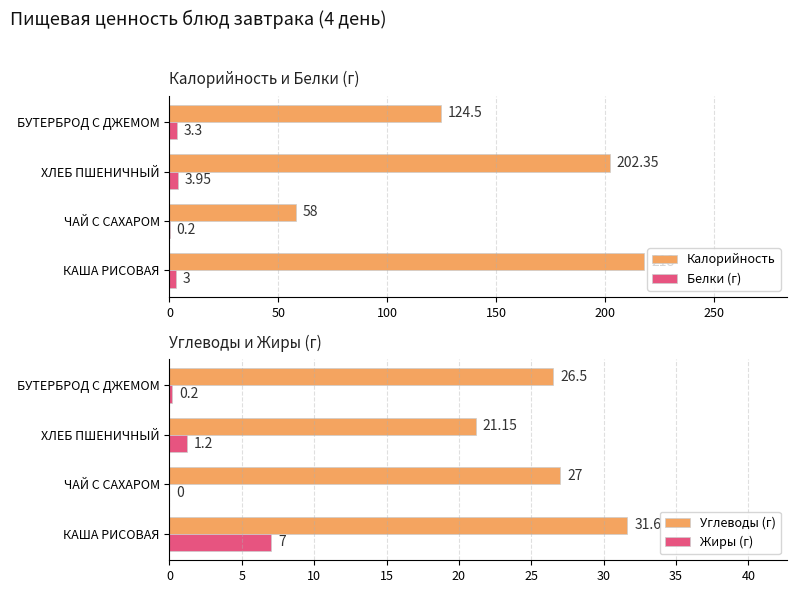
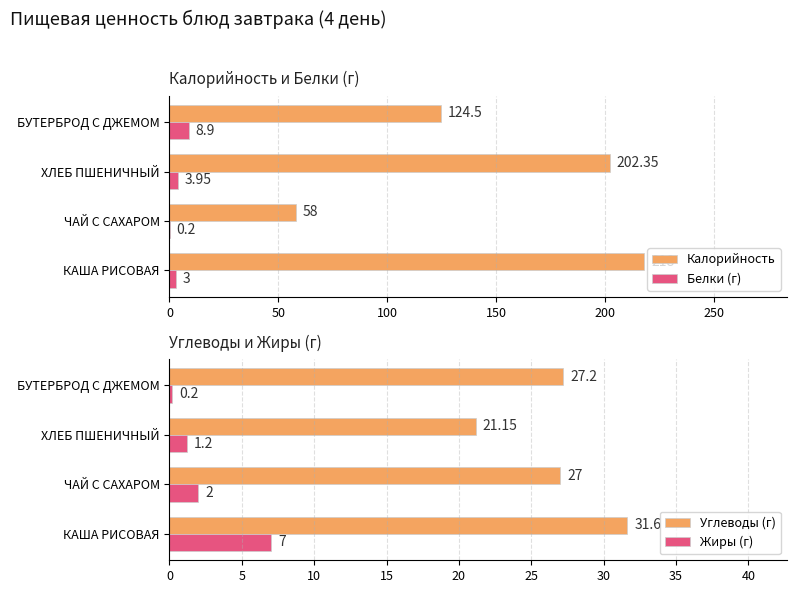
Калорийность и Белки (г), Белки (г), БУТЕРБРОД С ДЖЕМОМ: 3.3 -> 8.9
Углеводы и Жиры (г), Углеводы (г), БУТЕРБРОД С ДЖЕМОМ: 26.5 -> 27.2
Углеводы и Жиры (г), Жиры (г), ЧАЙ С САХАРОМ: 0 -> 2
